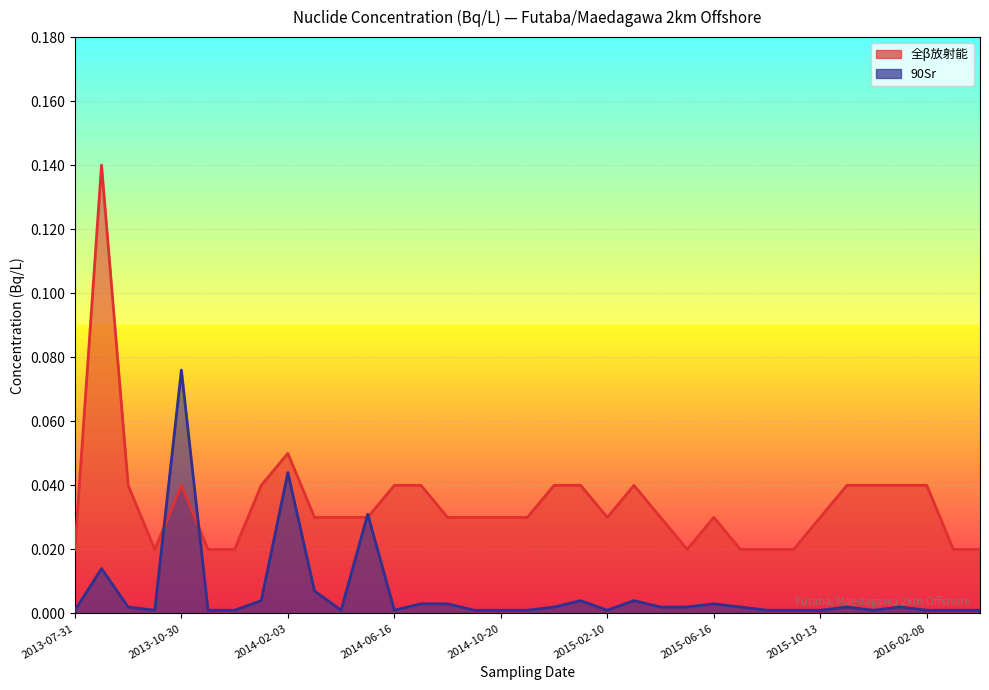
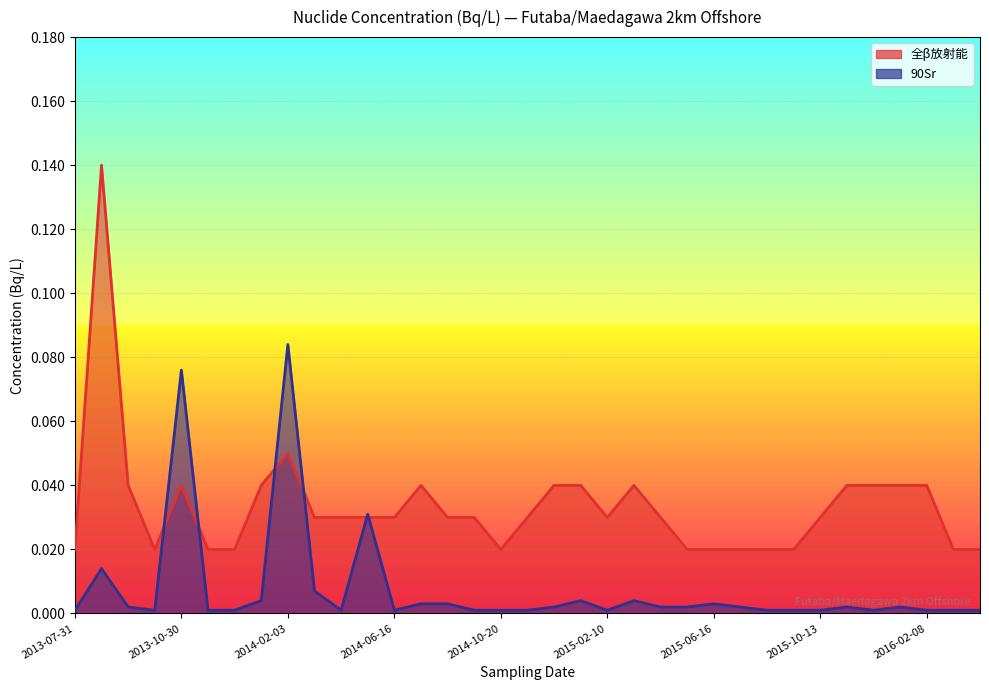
90Sr, 2014-02-03: 0.044 -> 0.084
全β放射能, 2014-06-16: 0.04 -> 0.03
全β放射能, 2014-10-20: 0.03 -> 0.02
全β放射能, 2015-06-16: 0.03 -> 0.02
